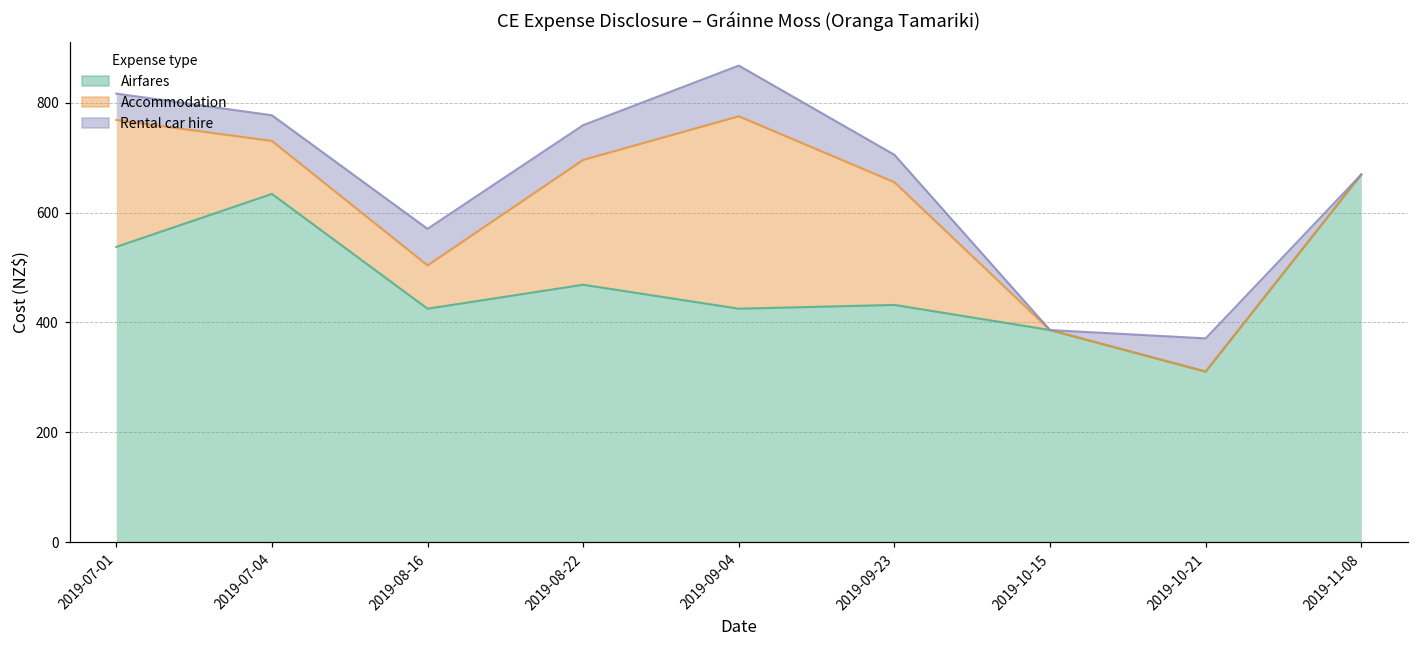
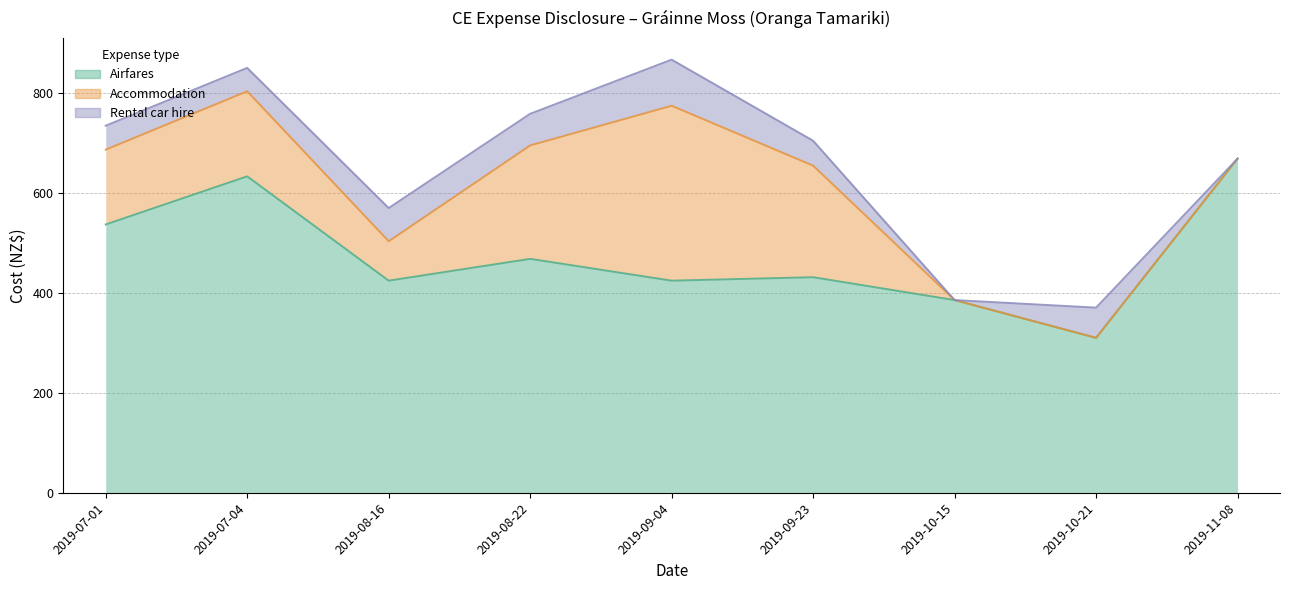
Accommodation, 2019-07-01: 230 -> 150
Accommodation, 2019-07-04: 100 -> 170
